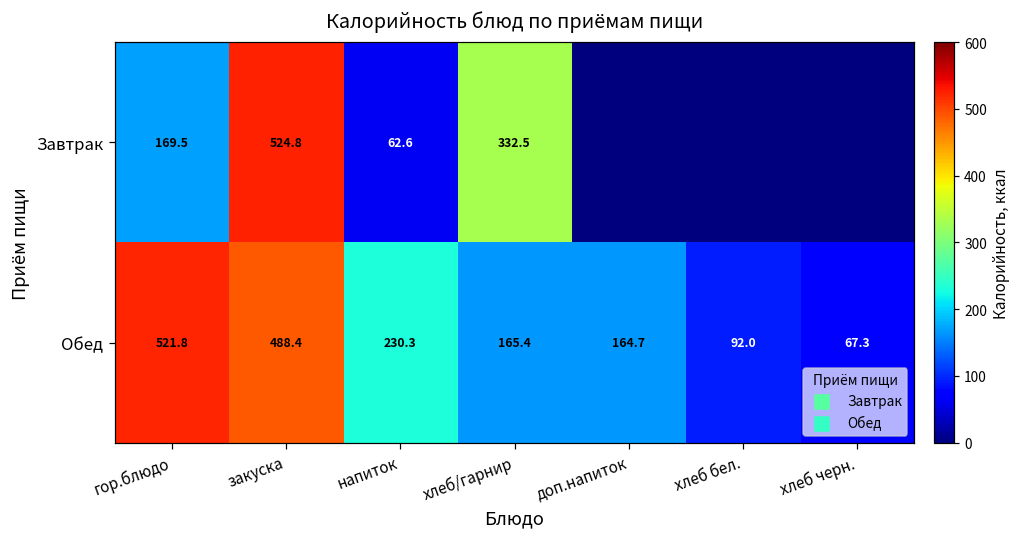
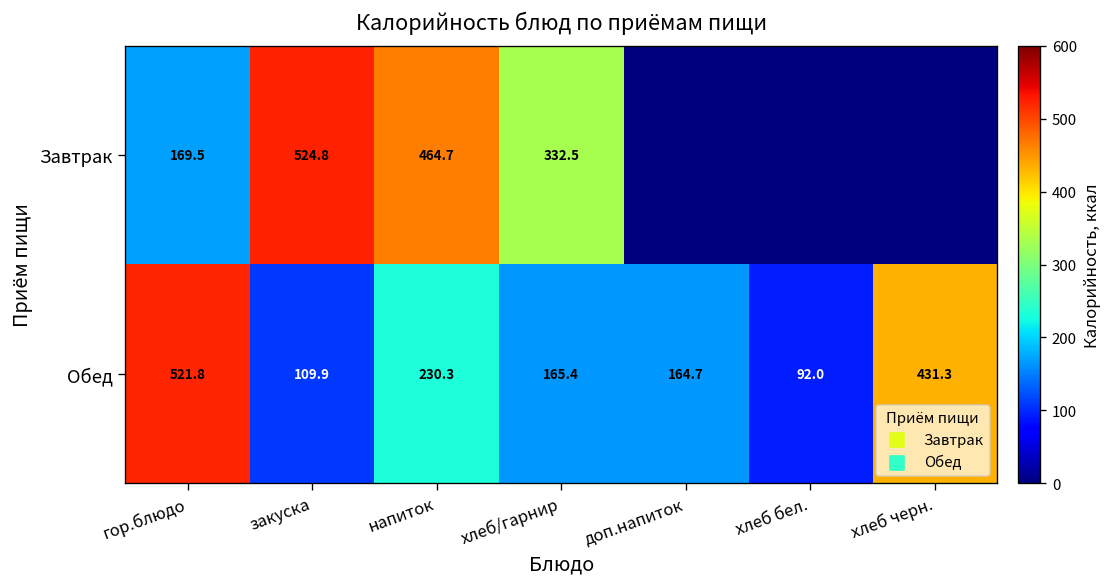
Завтрак, напиток: 62.6 -> 464.7
Обед, закуска: 488.4 -> 109.9
Обед, хлеб черн.: 67.3 -> 431.3
